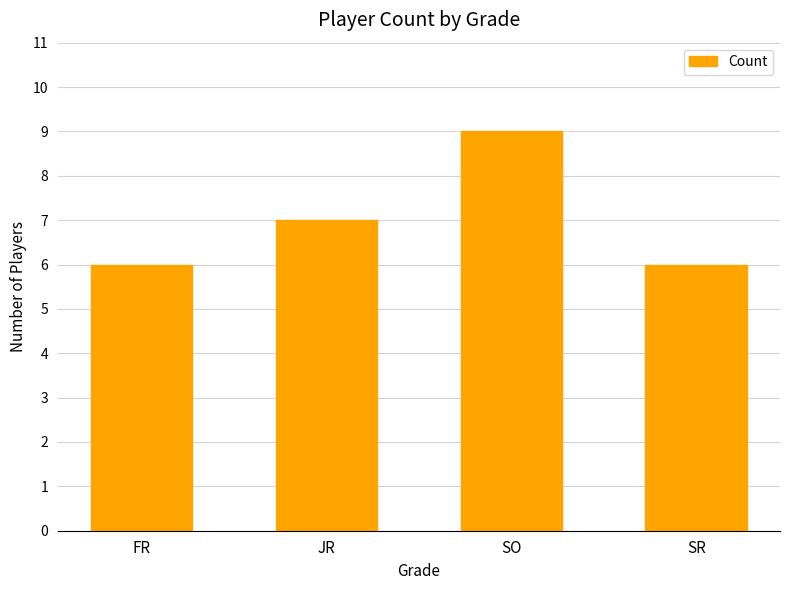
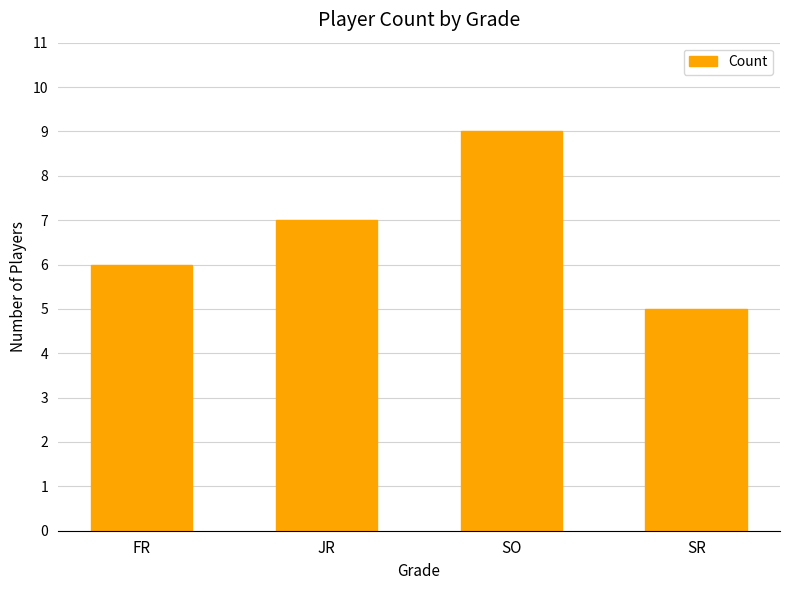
SR: 6 -> 5
